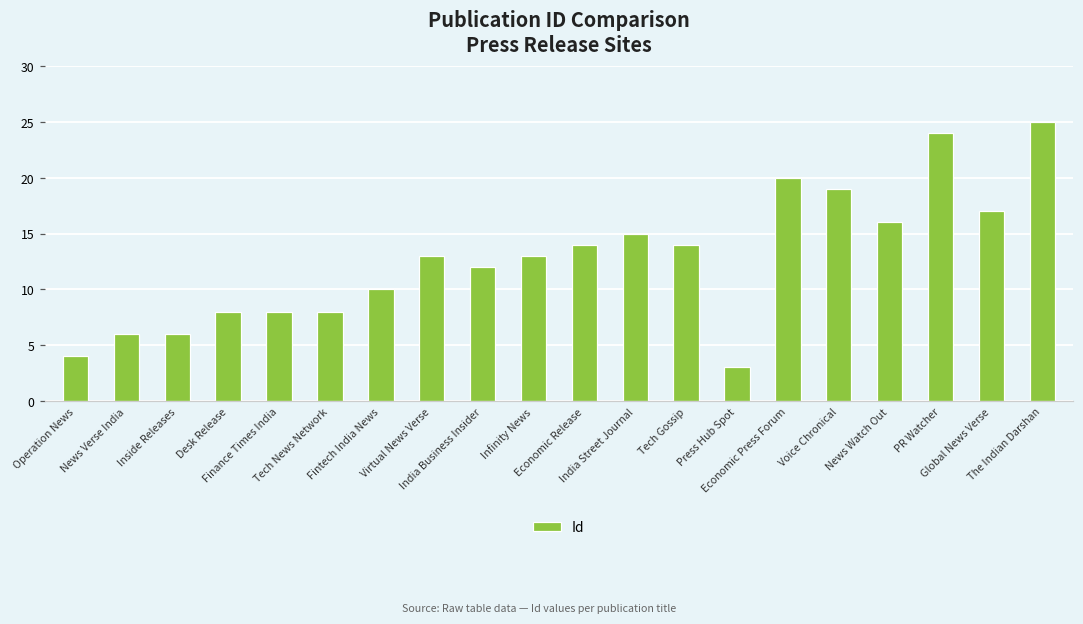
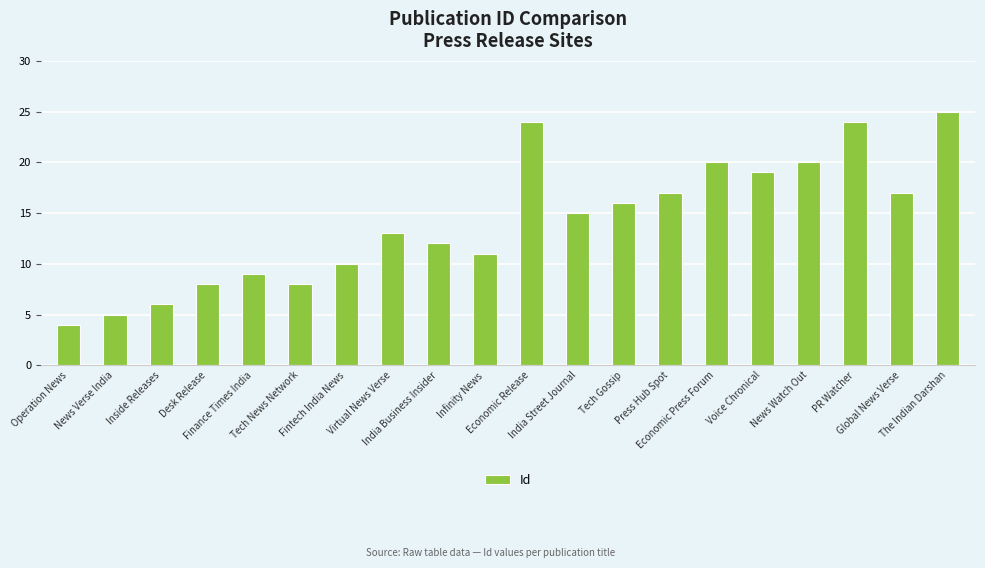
News Verse India: 6 -> 5
Finance Times India: 8 -> 9
Infinity News: 13 -> 11
Economic Release: 14 -> 24
Tech Gossip: 14 -> 16
Press Hub Spot: 3 -> 17
News Watch Out: 16 -> 20
